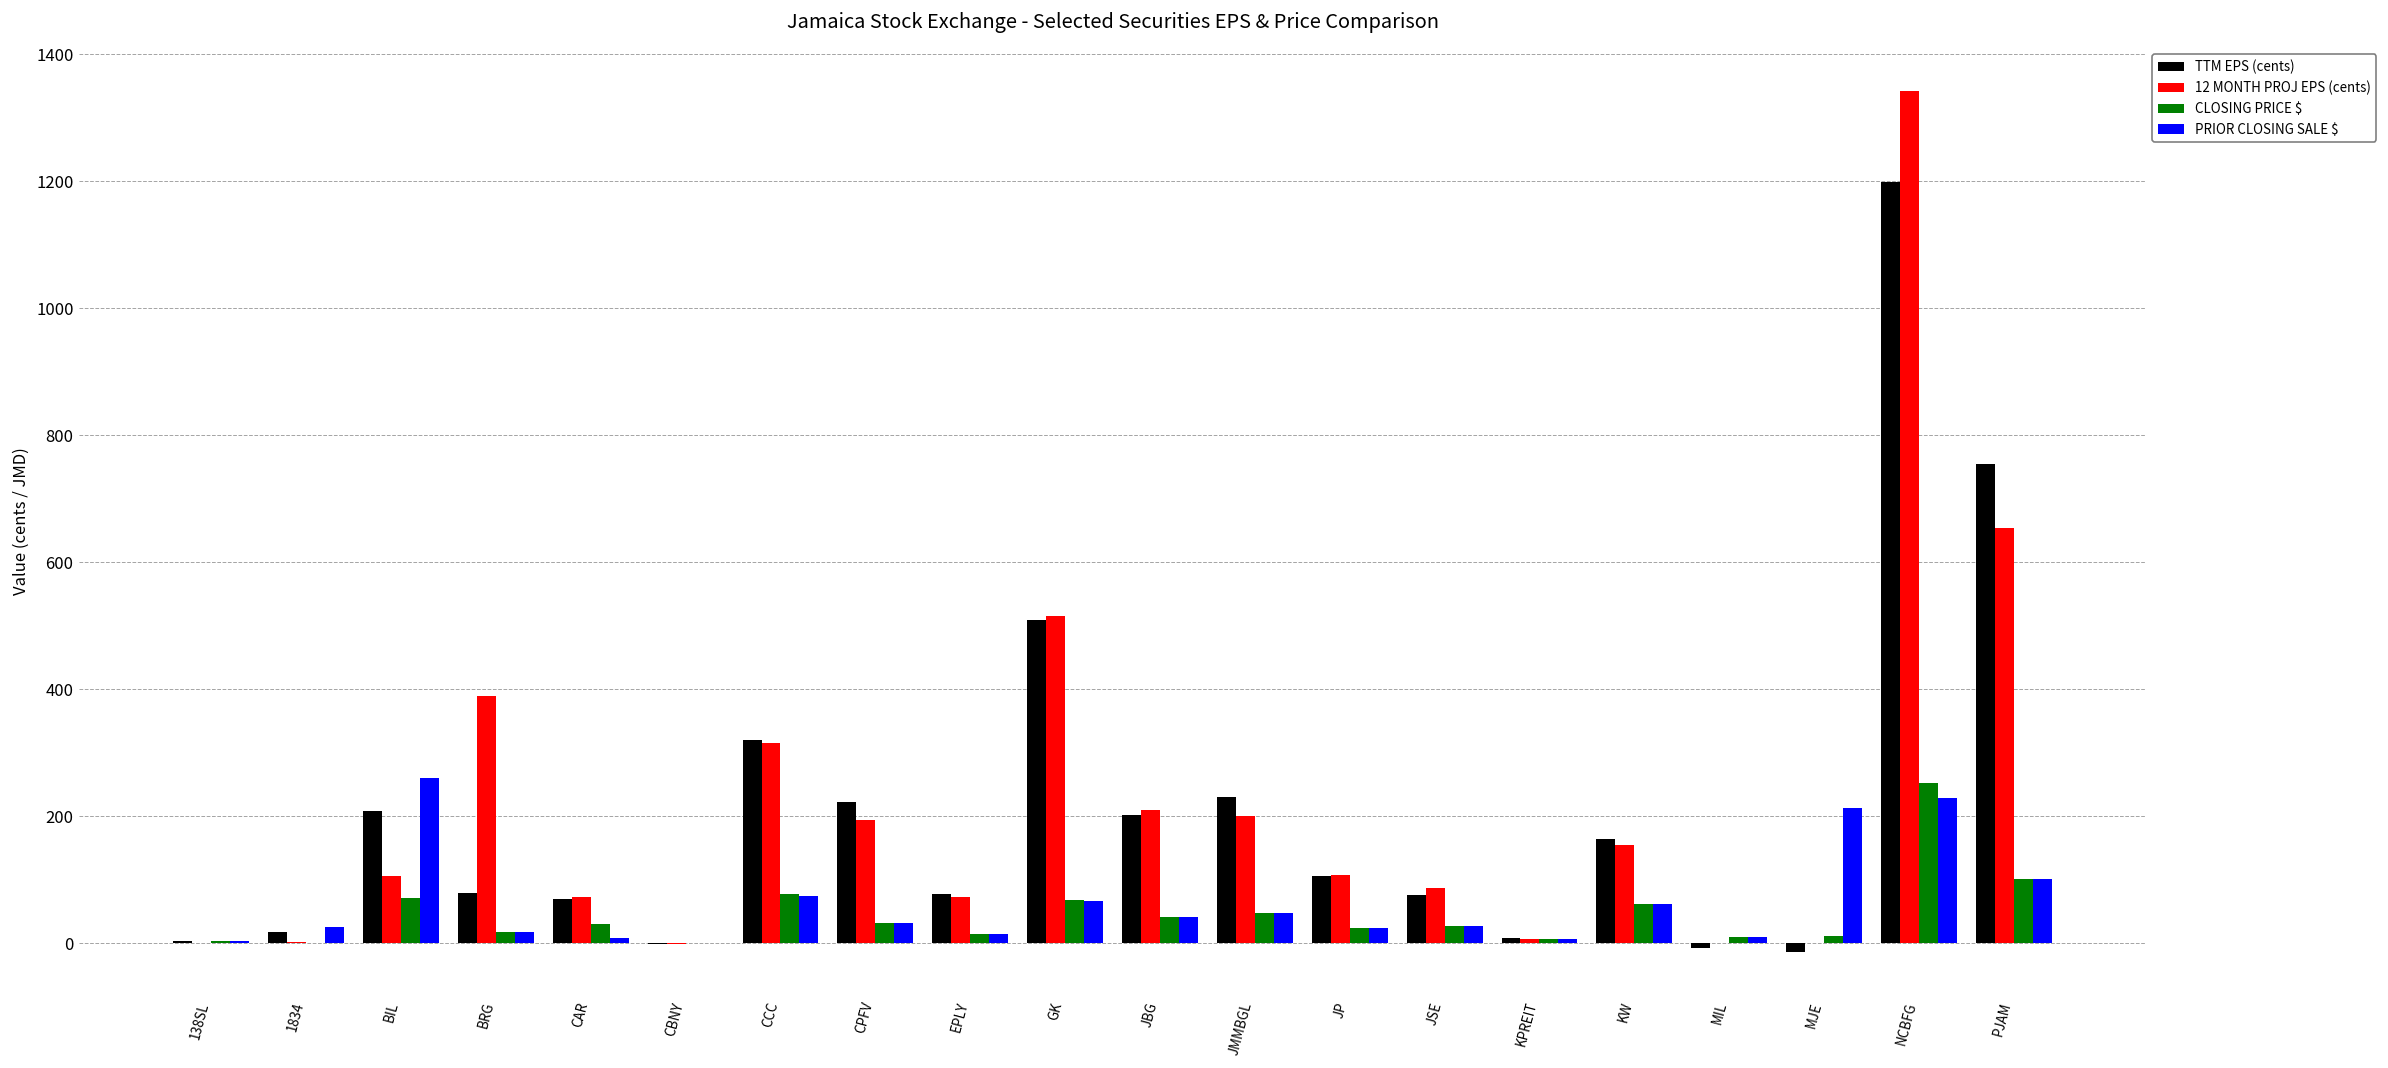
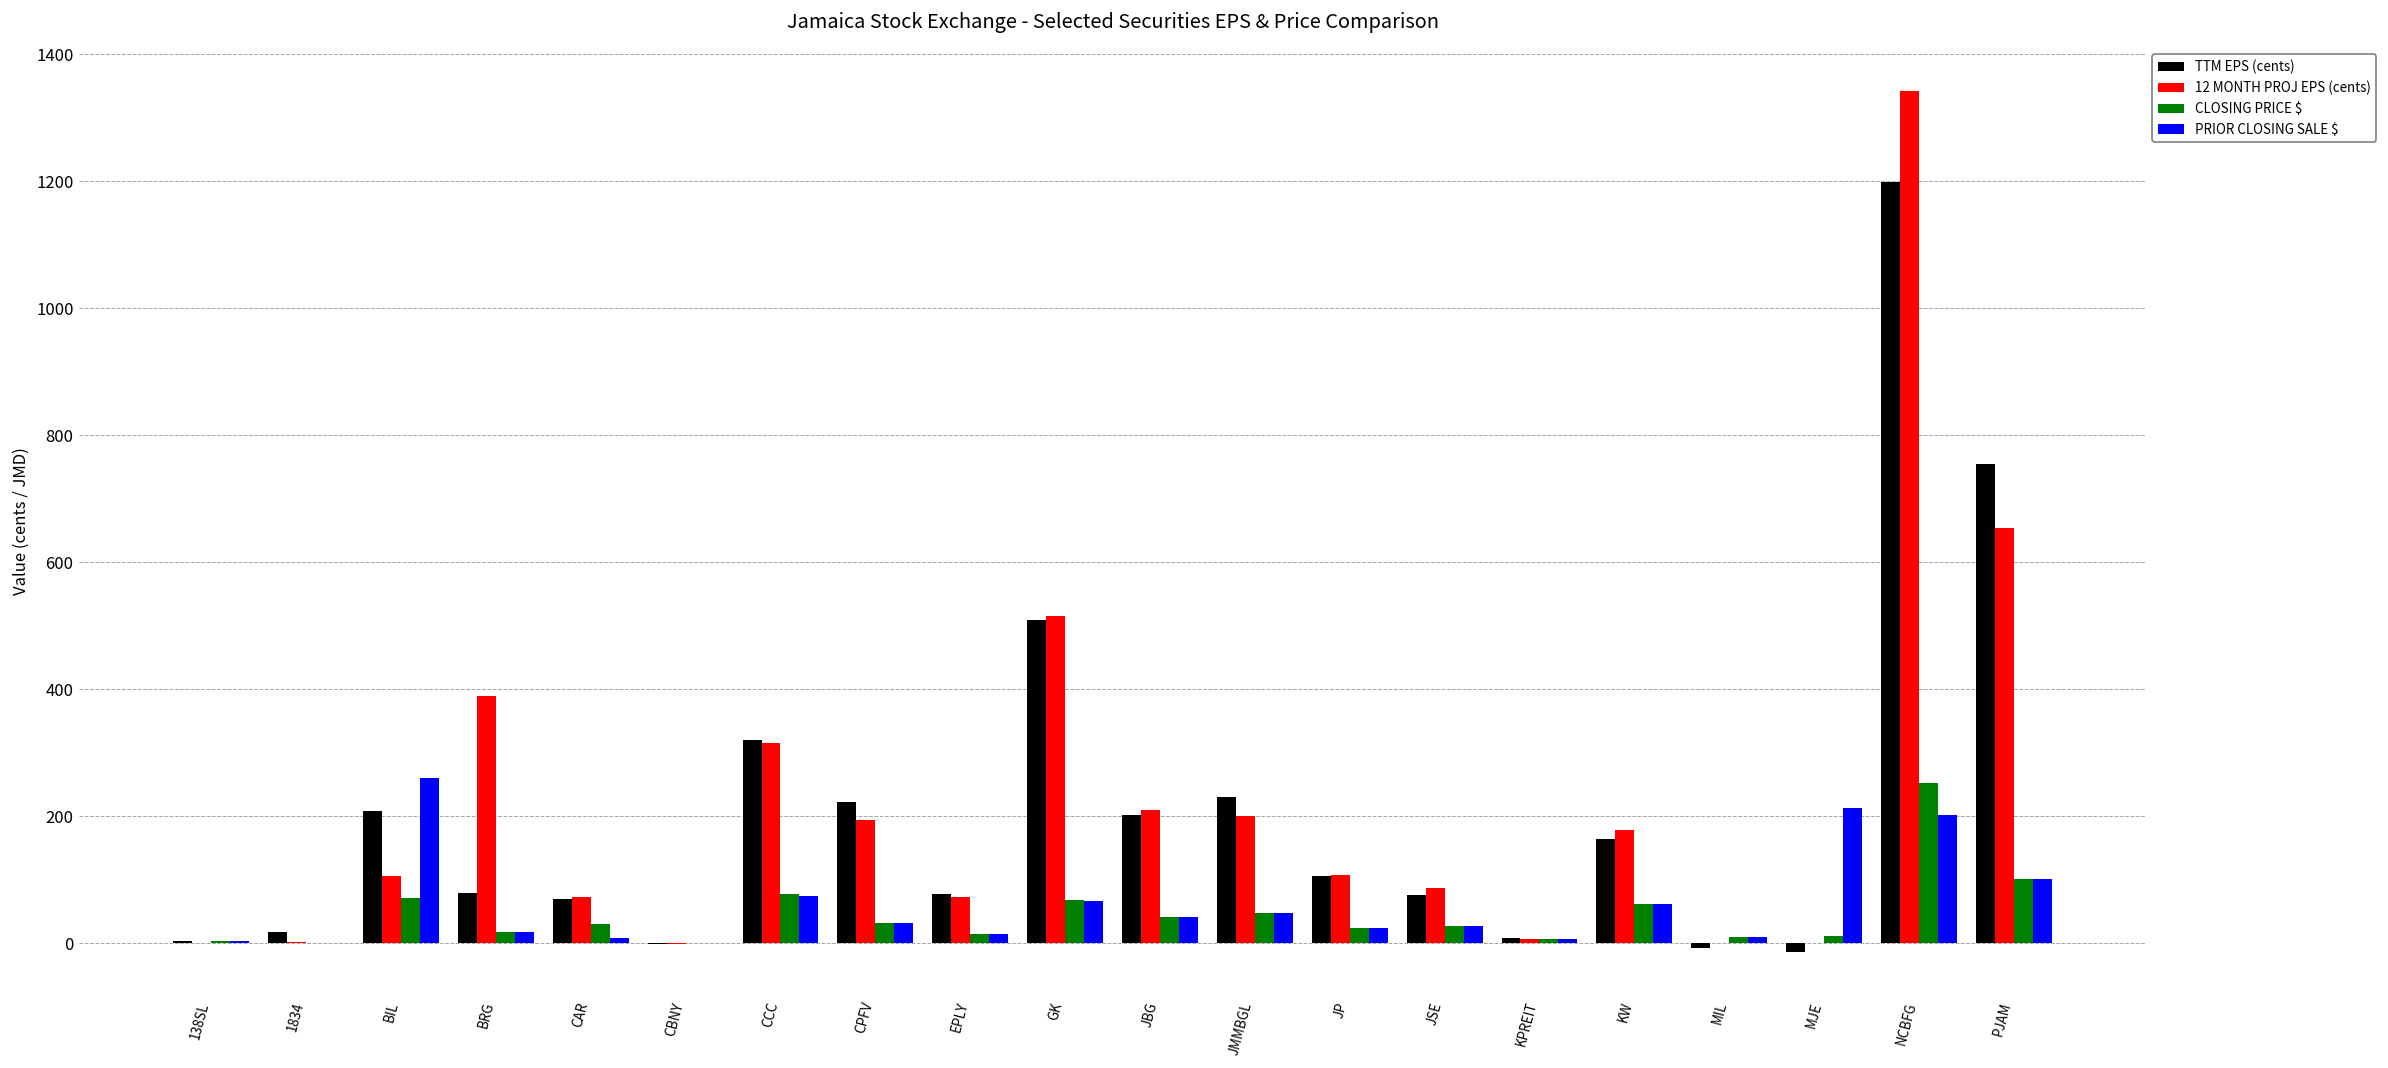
PRIOR CLOSING SALE $, 1834: 30 -> 0
12 MONTH PROJ EPS (cents), KW: 150 -> 180
PRIOR CLOSING SALE $, NCBFG: 230 -> 200
